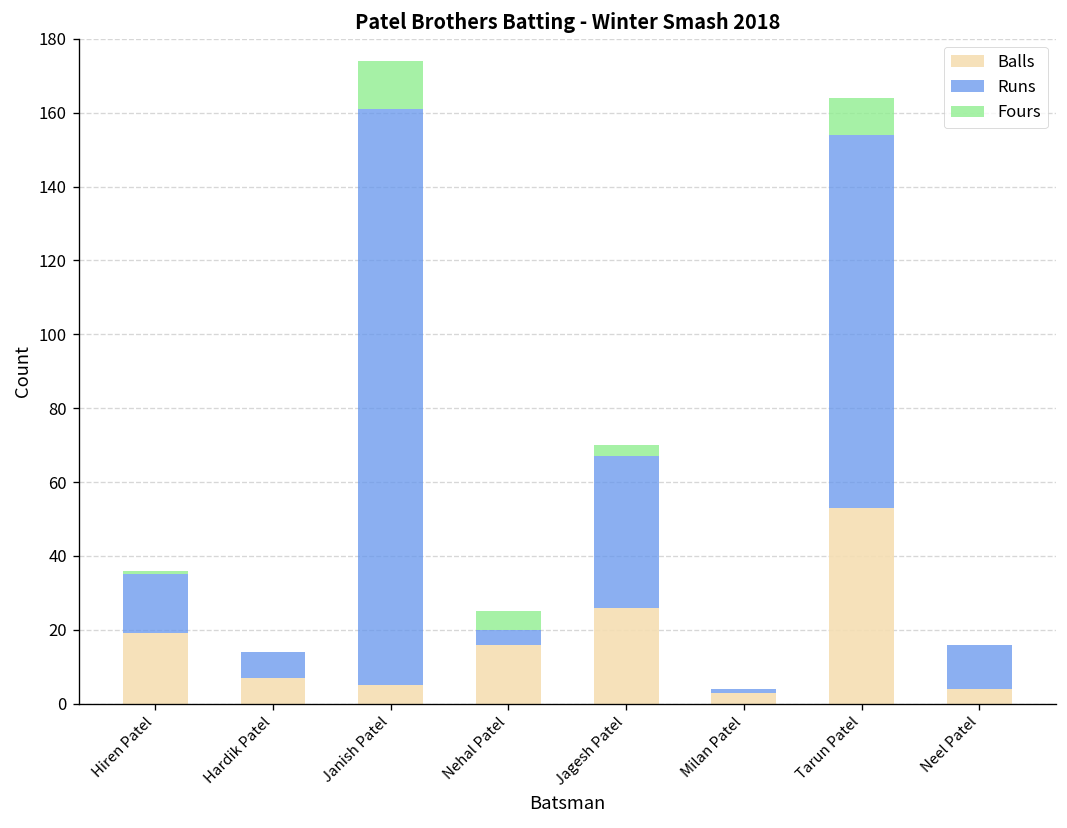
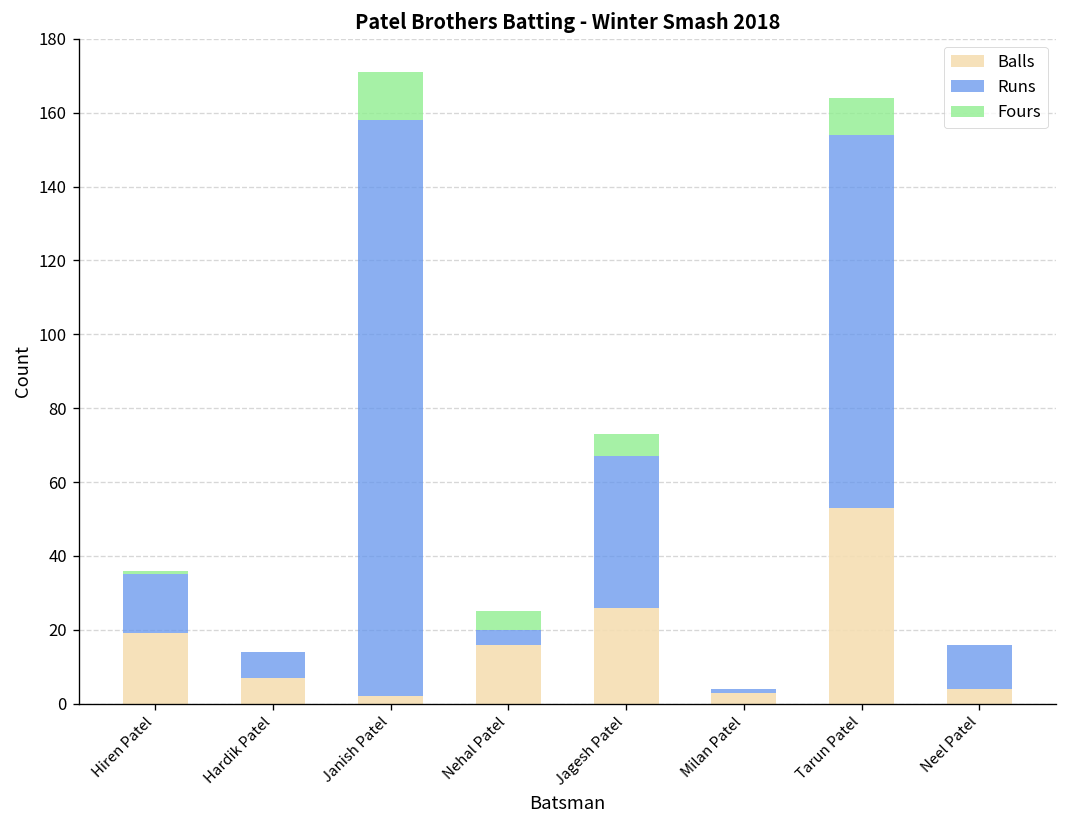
Balls, Janish Patel: 5 -> 2
Fours, Jagesh Patel: 3 -> 6
